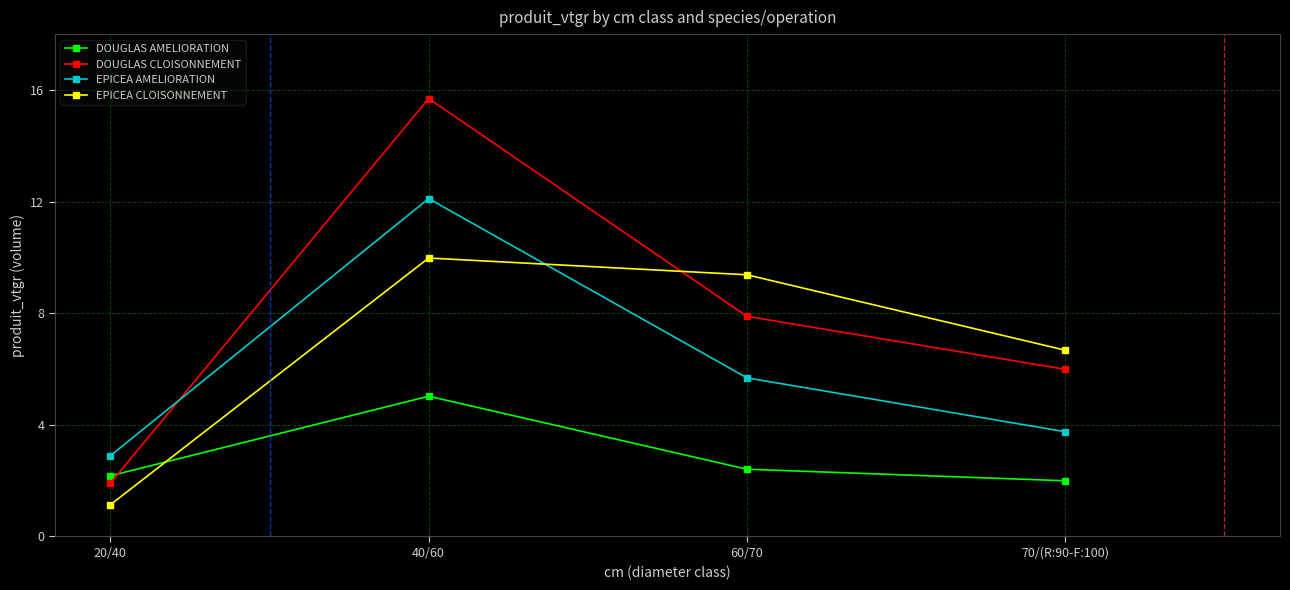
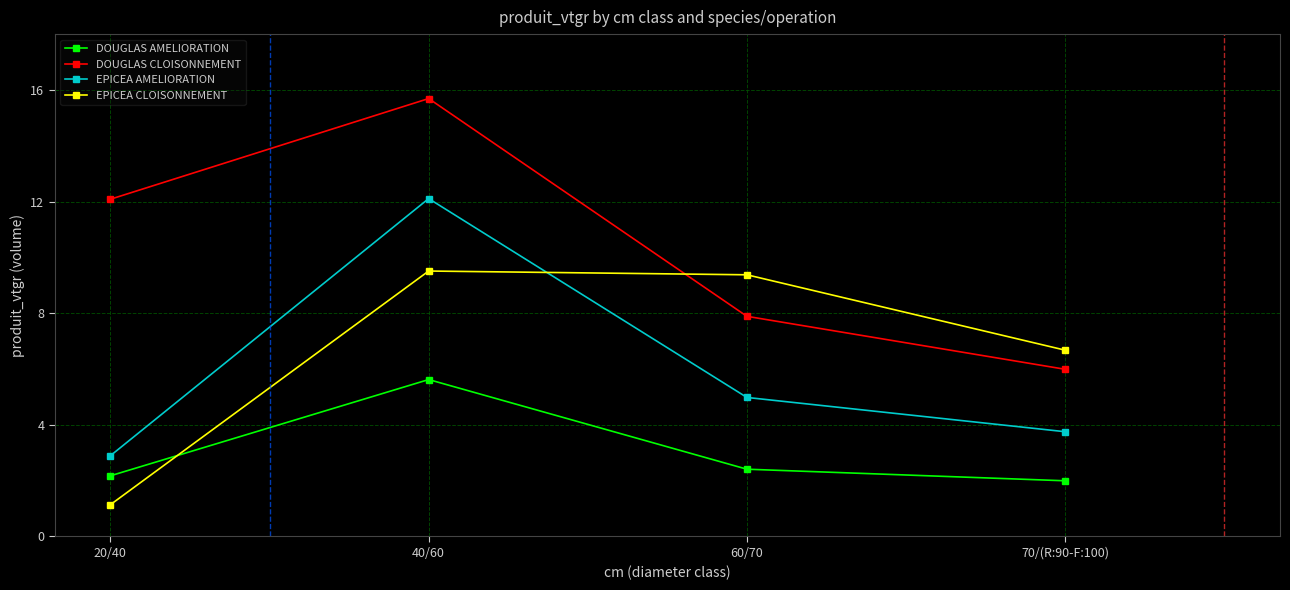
DOUGLAS CLOISONNEMENT, 20/40: 1.9 -> 12.1
DOUGLAS AMELIORATION, 40/60: 5.0 -> 5.6
EPICEA CLOISONNEMENT, 40/60: 10.0 -> 9.5
EPICEA AMELIORATION, 60/70: 5.7 -> 5.0
